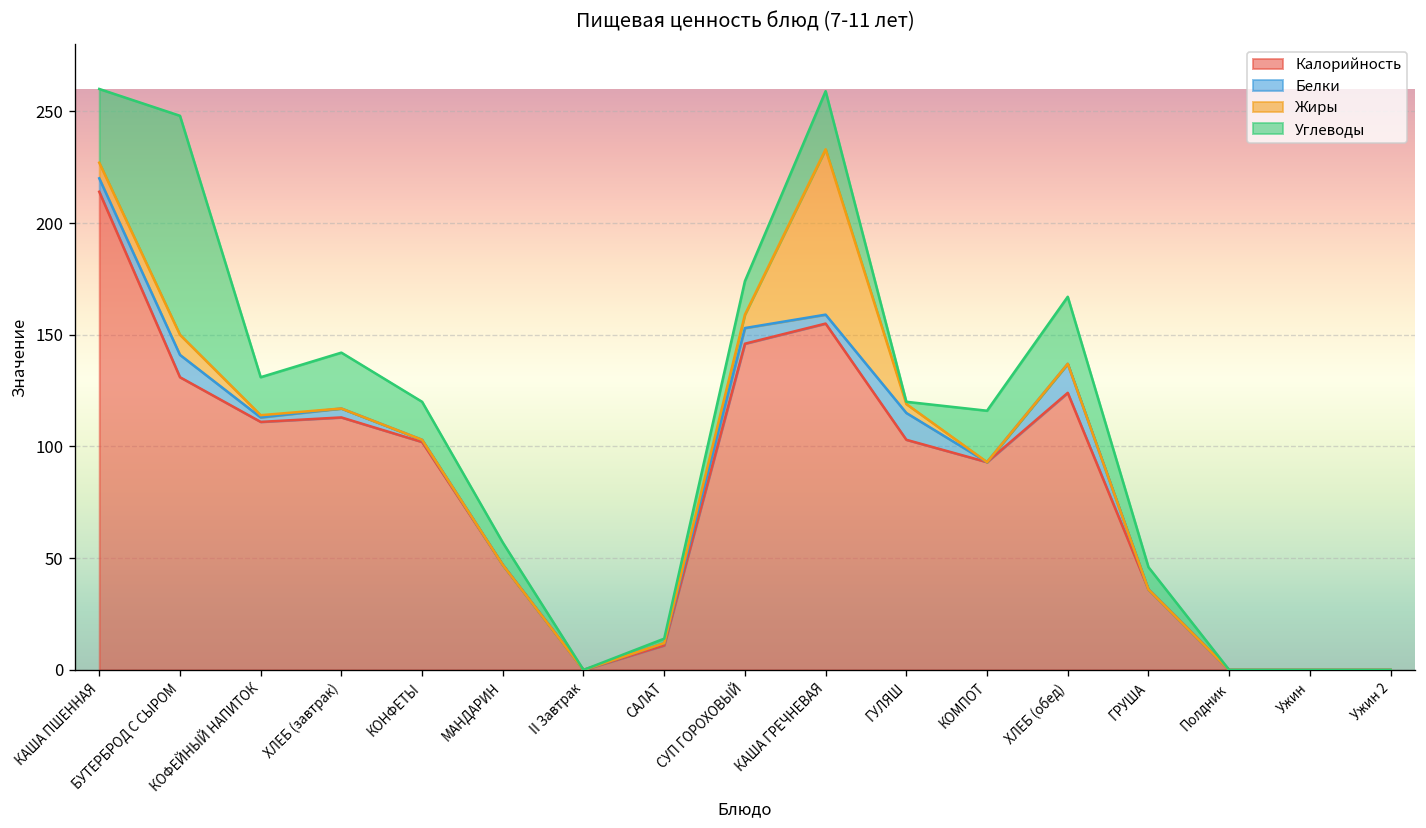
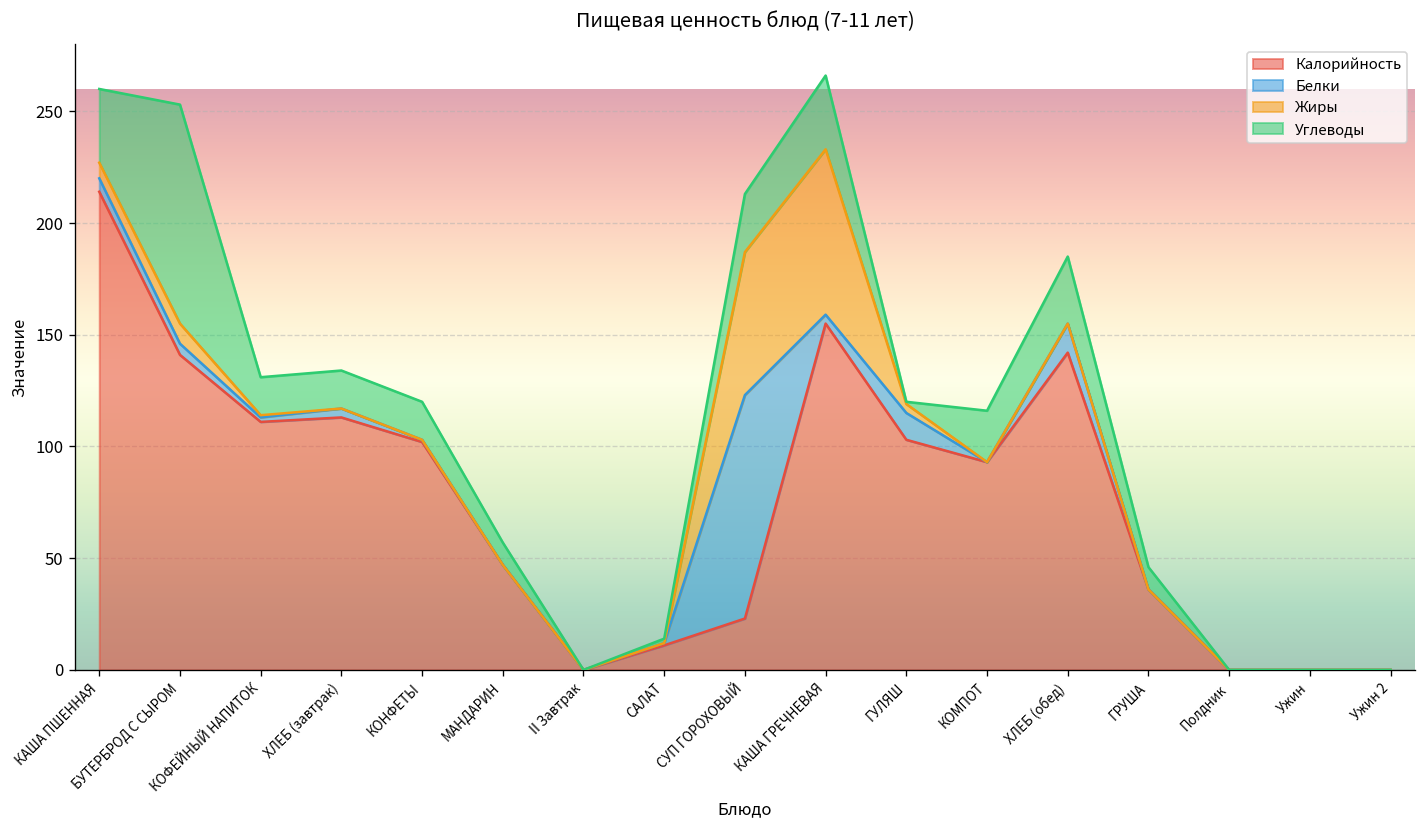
Калорийность, БУТЕРБРОД С СЫРОМ: 131 -> 141
Белки, БУТЕРБРОД С СЫРОМ: 10 -> 5
Углеводы, ХЛЕБ (завтрак): 25 -> 17
Калорийность, СУП ГОРОХОВЫЙ: 146 -> 23
Белки, СУП ГОРОХОВЫЙ: 7 -> 100
Жиры, СУП ГОРОХОВЫЙ: 6 -> 64
Углеводы, СУП ГОРОХОВЫЙ: 15 -> 26
Углеводы, КАША ГРЕЧНЕВАЯ: 26 -> 33
Калорийность, ХЛЕБ (обед): 124 -> 142
